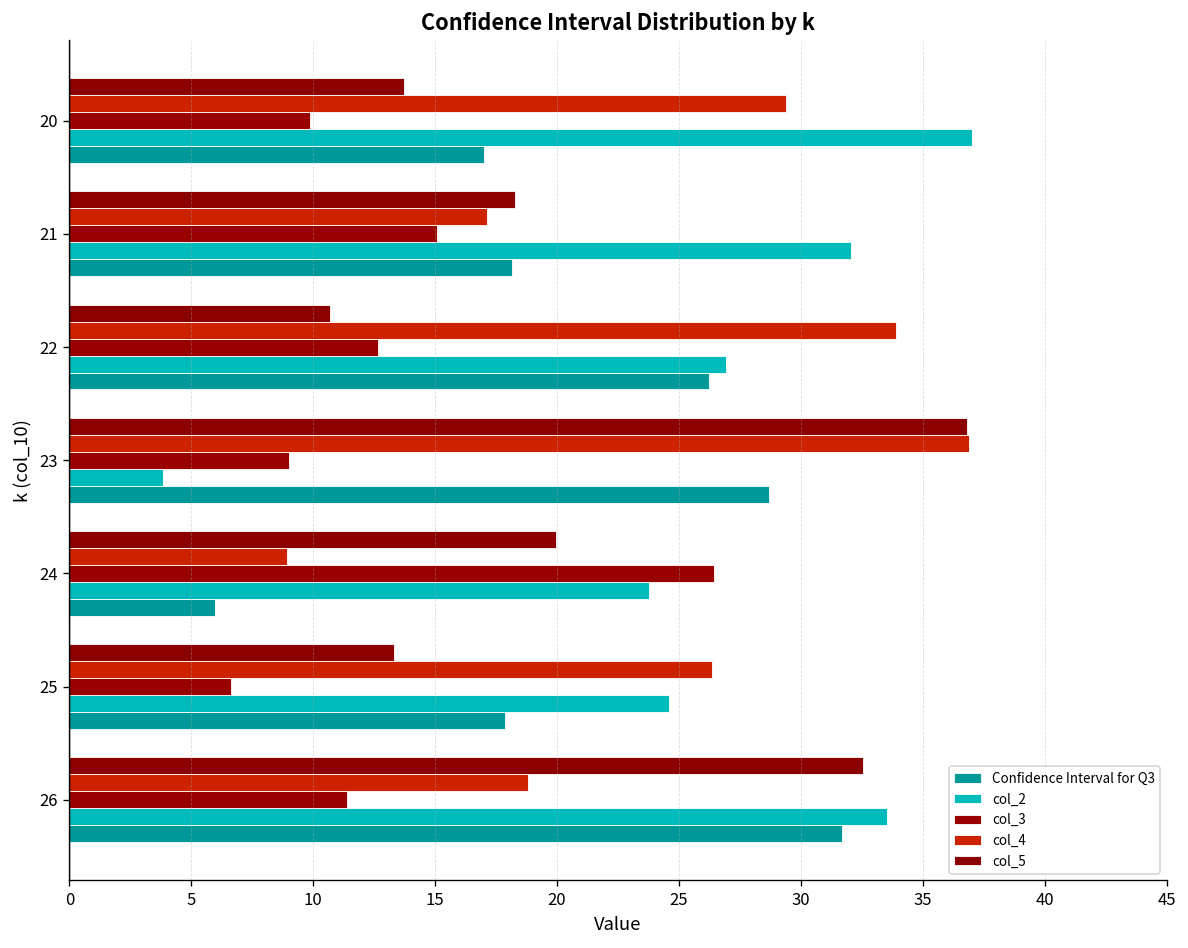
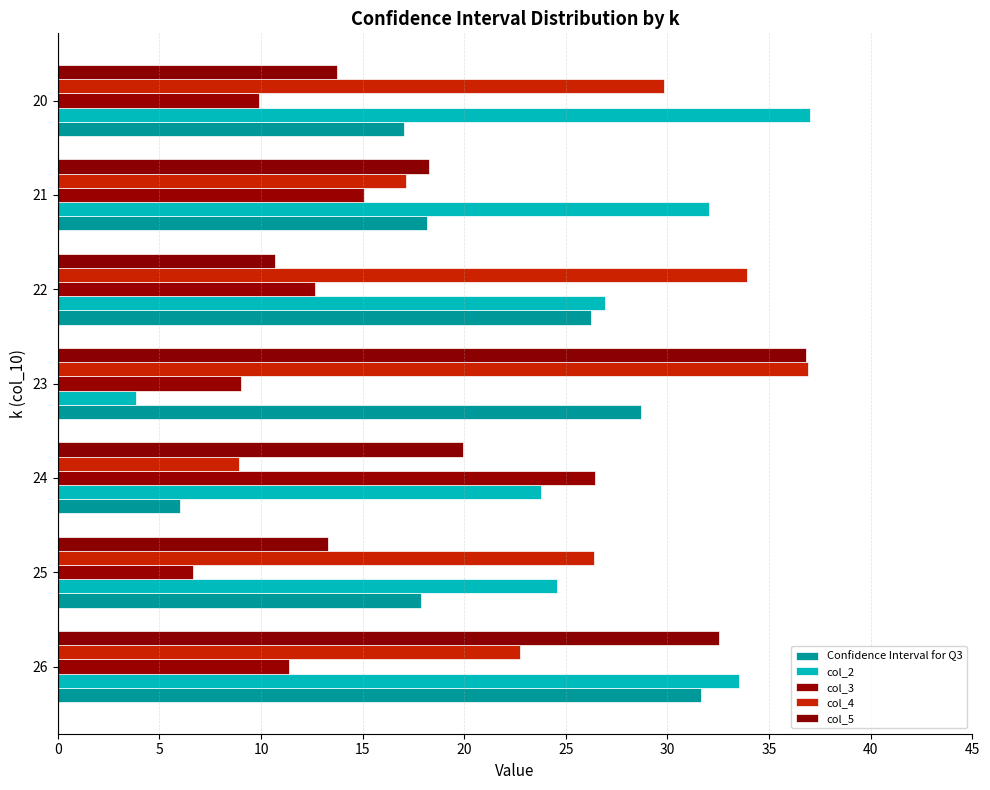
col_4, 20: 29.4 -> 29.9
col_4, 26: 18.8 -> 22.8
